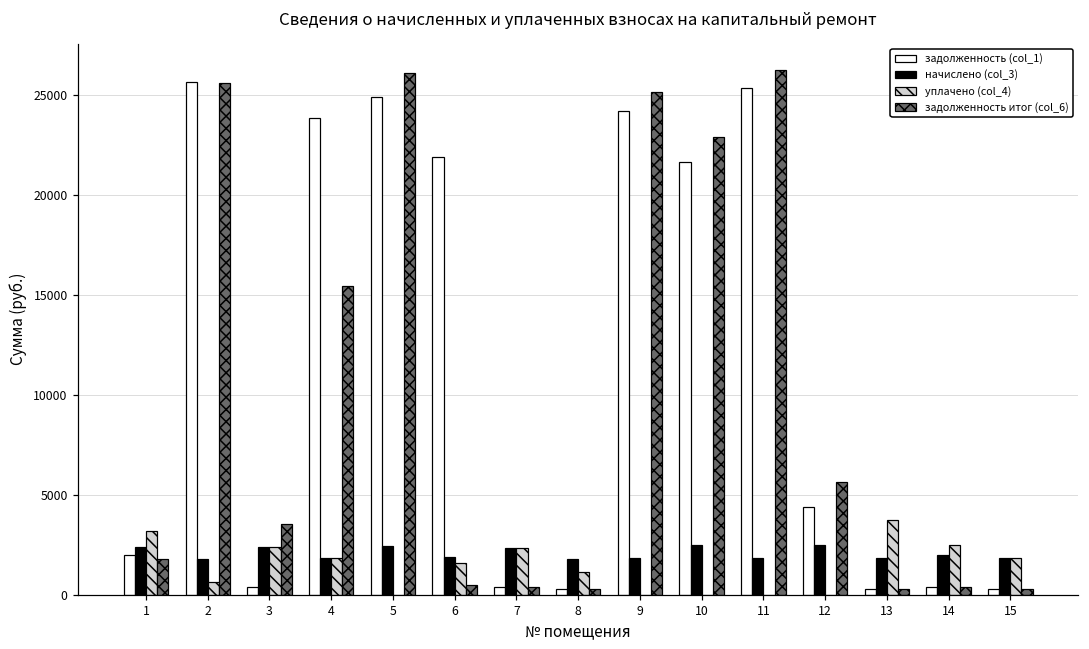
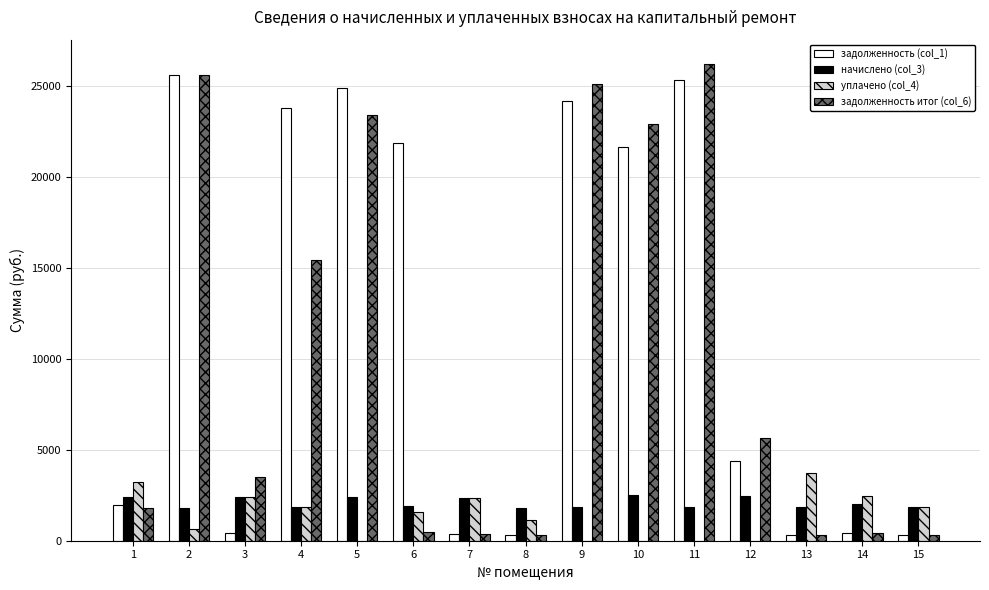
задолженность итог (col_6), 5: 26100 -> 23400
